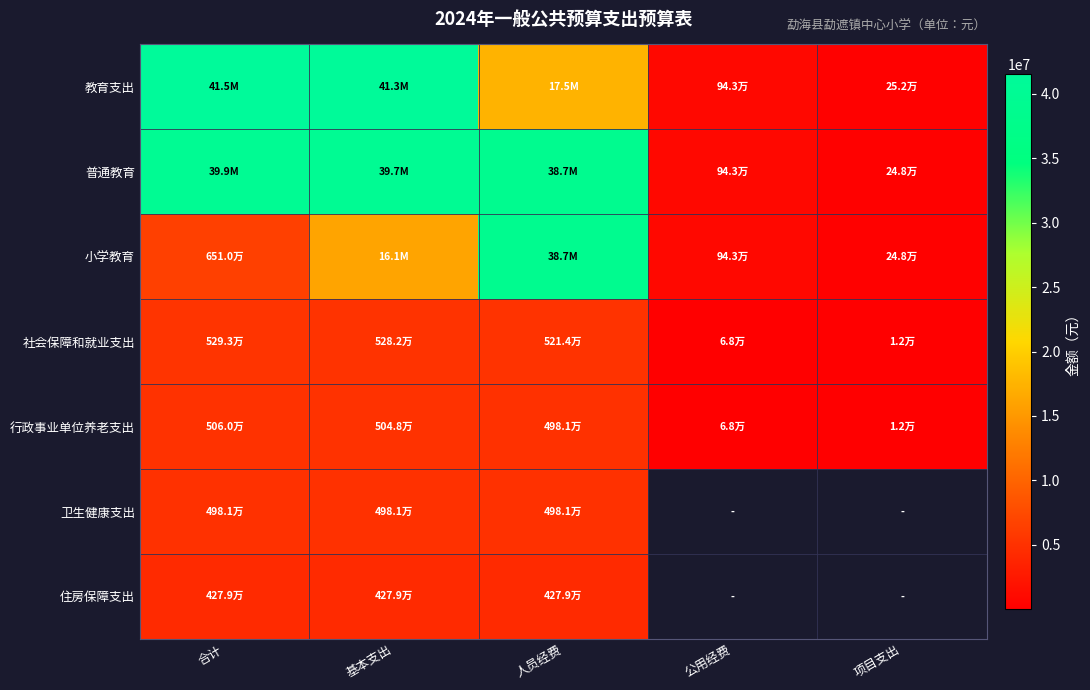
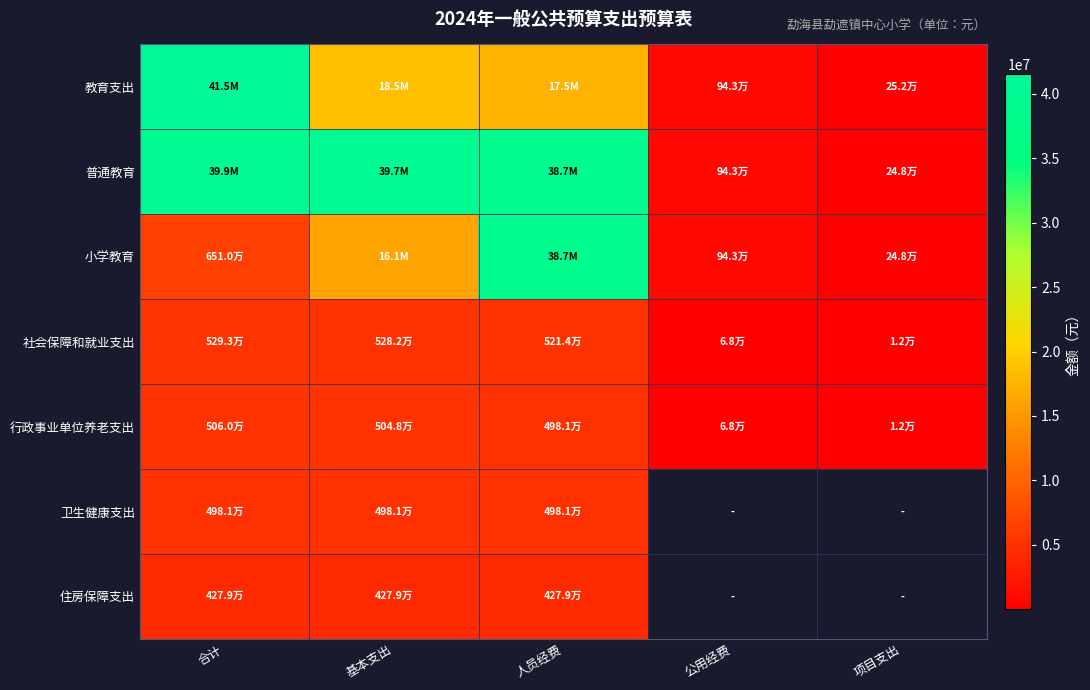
教育支出, 基本支出: 41.3M -> 18.5M
